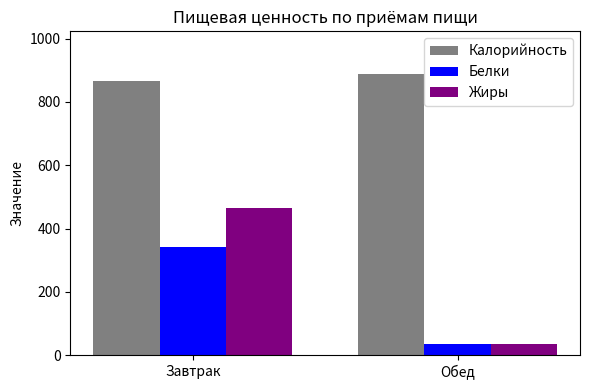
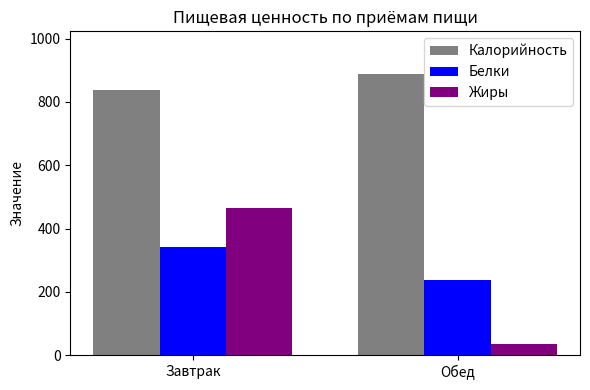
Калорийность, Завтрак: 870 -> 840
Белки, Обед: 40 -> 240
